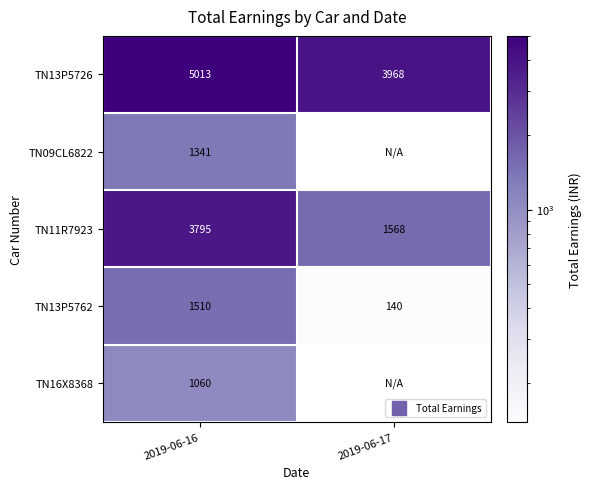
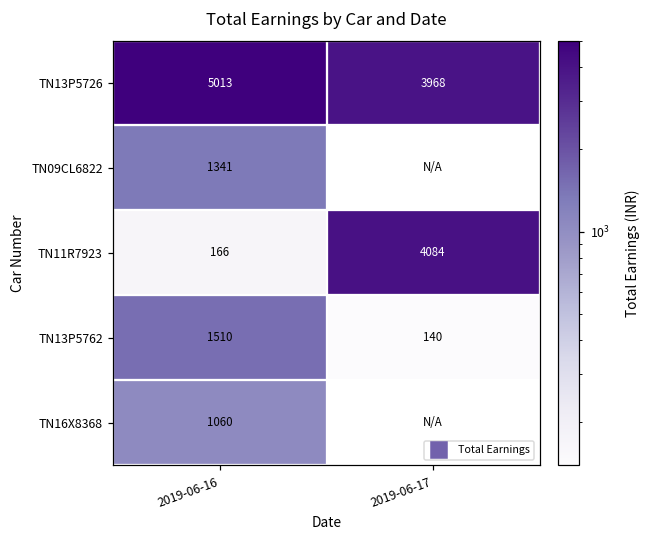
TN11R7923, 2019-06-16: 3795 -> 166
TN11R7923, 2019-06-17: 1568 -> 4084
